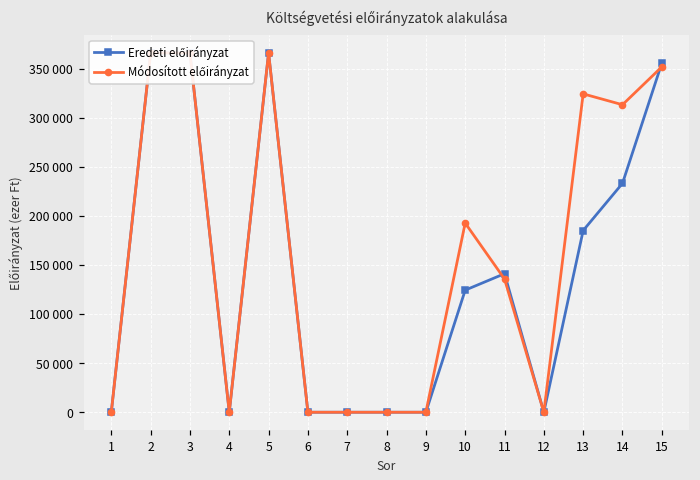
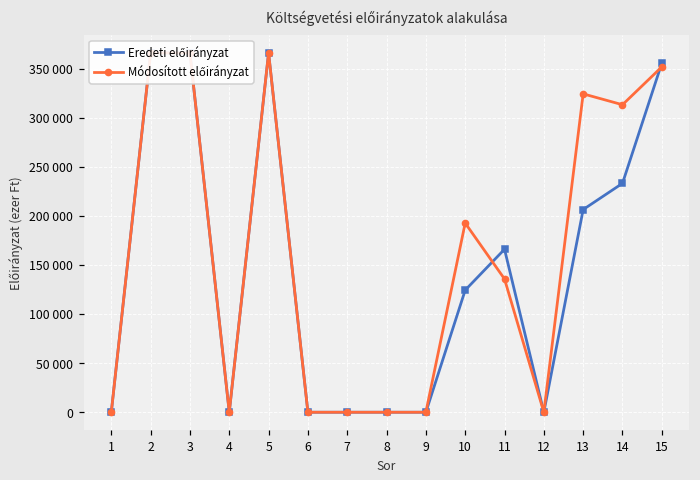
Eredeti előirányzat, 11: 140000 -> 170000
Eredeti előirányzat, 13: 190000 -> 210000
